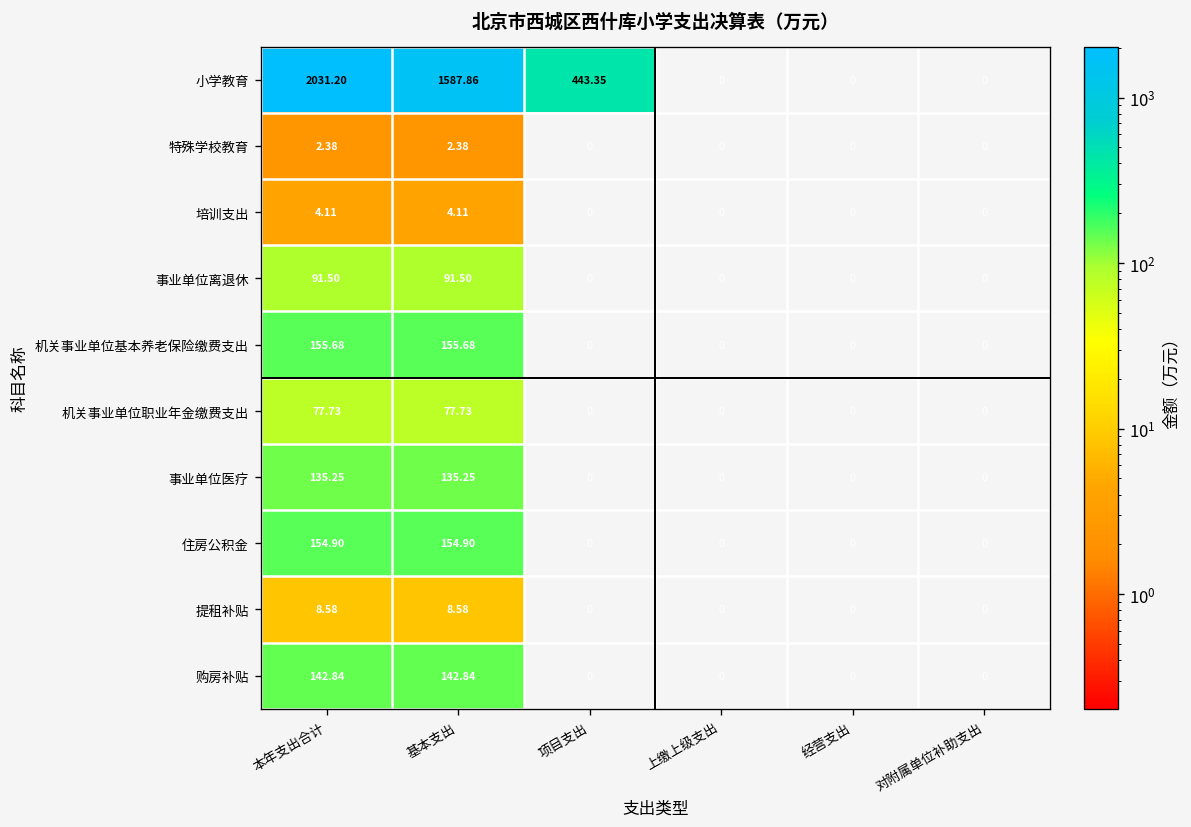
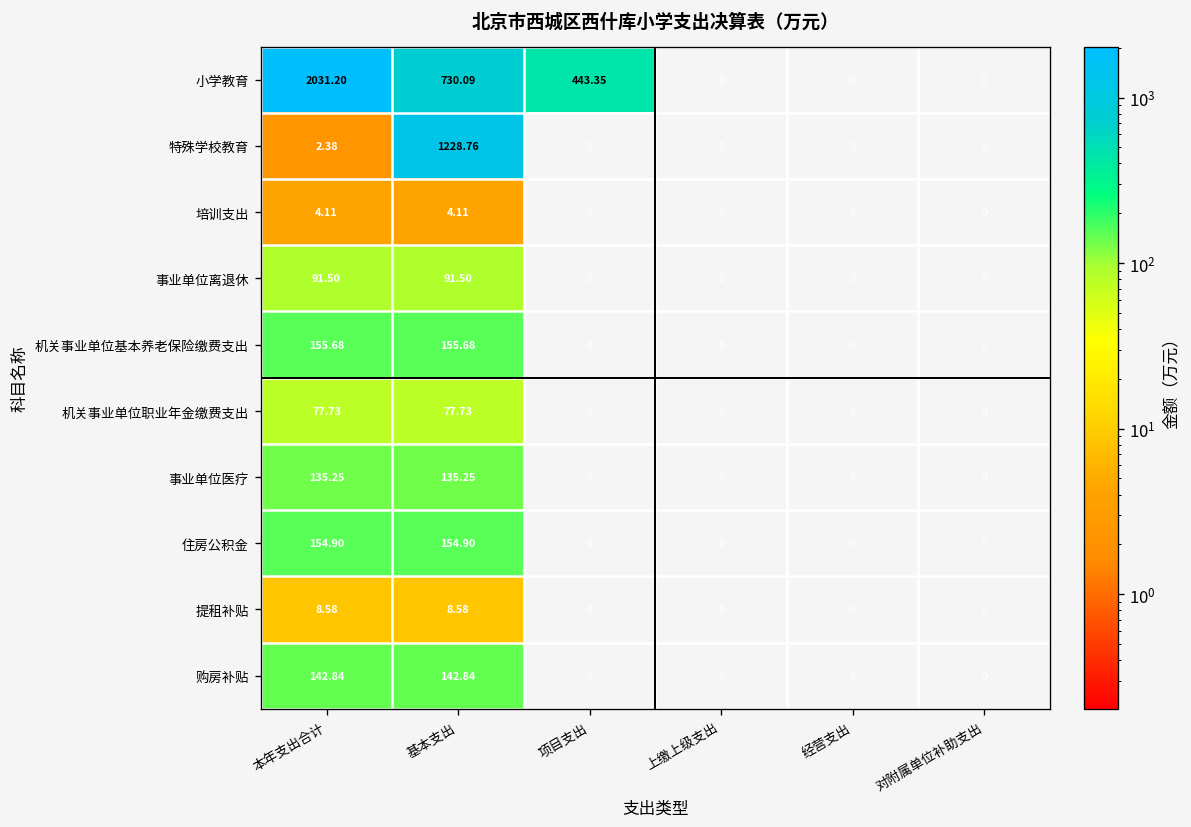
小学教育, 基本支出: 1587.86 -> 730.09
特殊学校教育, 基本支出: 2.38 -> 1228.76
